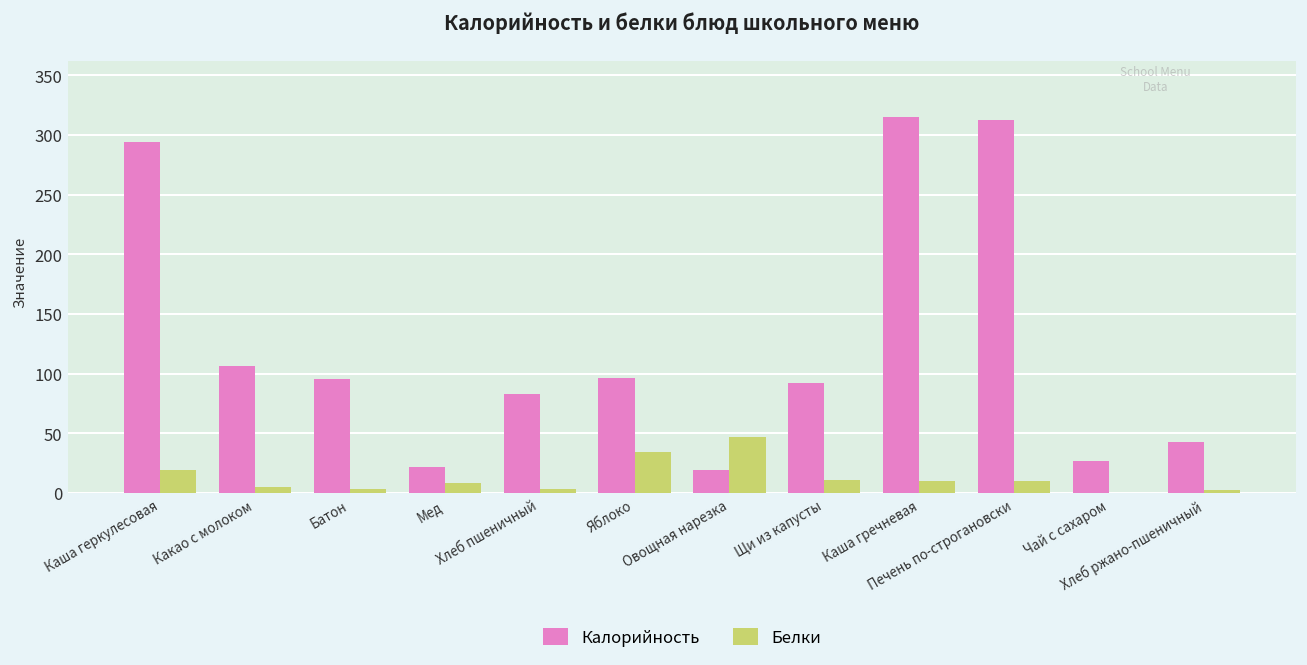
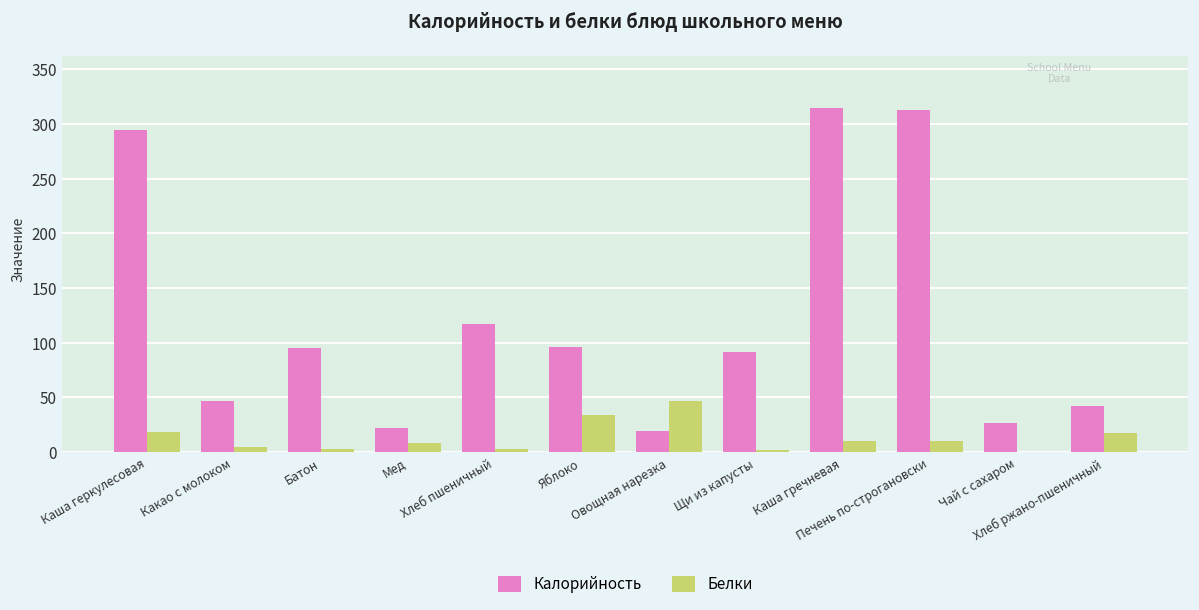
Калорийность, Какао с молоком: 110 -> 50
Калорийность, Хлеб пшеничный: 80 -> 120
Белки, Щи из капусты: 10 -> 0
Белки, Хлеб ржано-пшеничный: 0 -> 20
